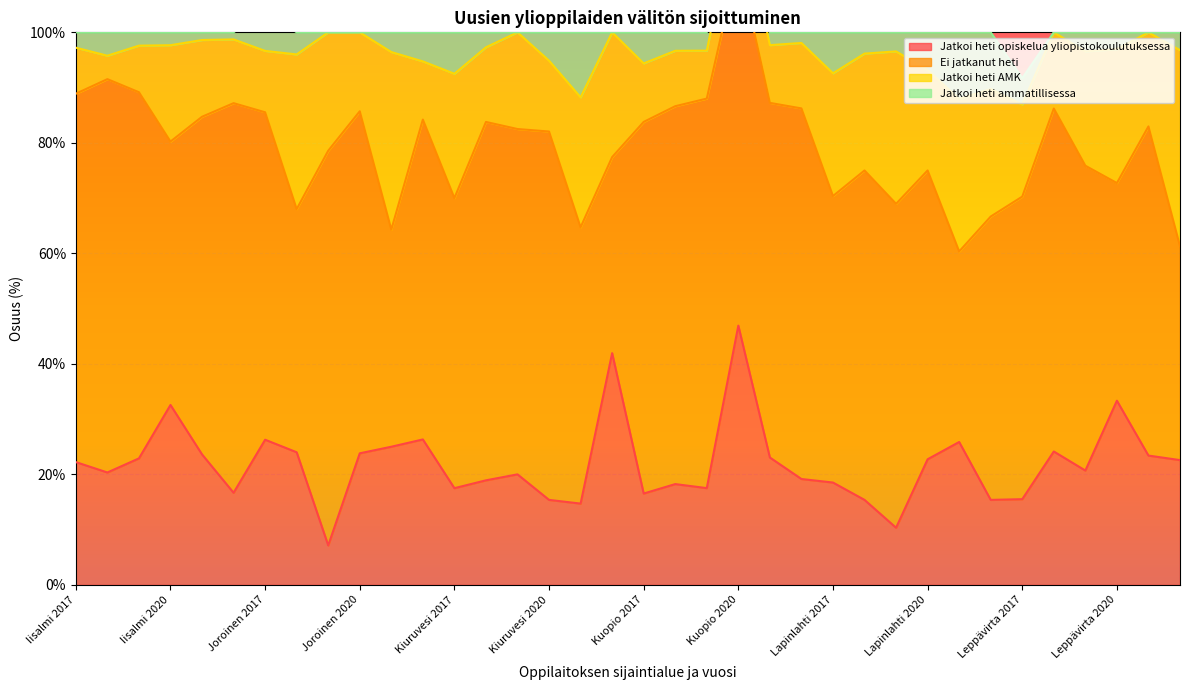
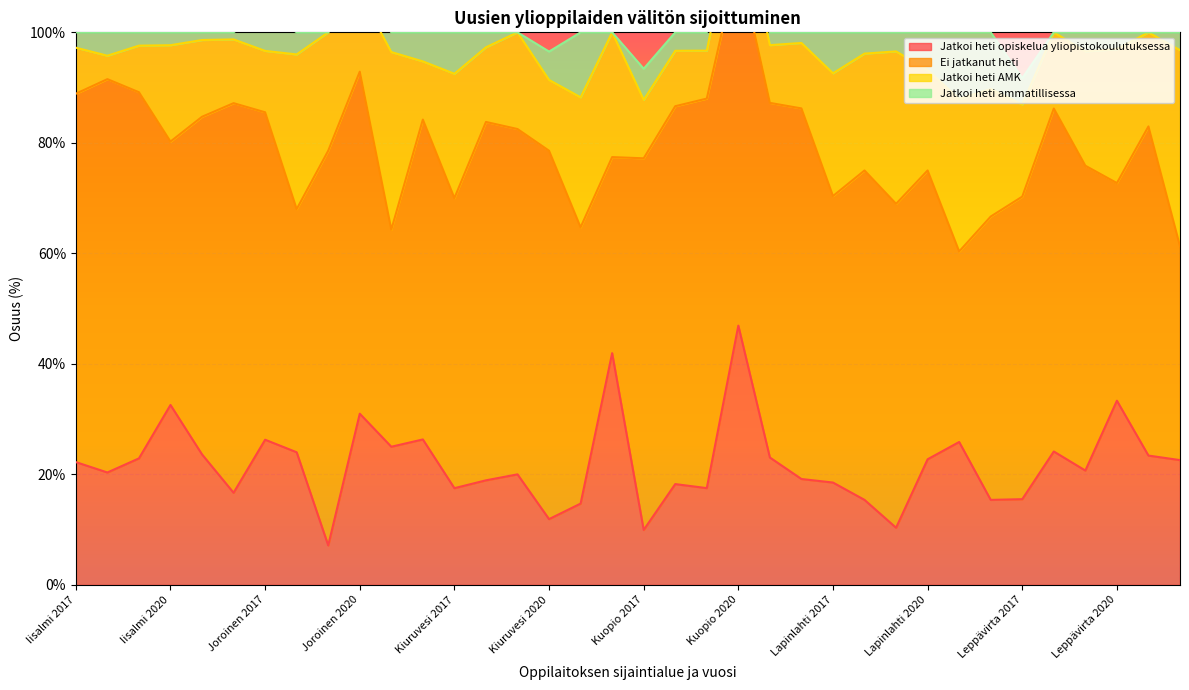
Jatkoi heti opiskelua yliopistokoulutuksessa, Joroinen 2020: 24% -> 31%
Jatkoi heti opiskelua yliopistokoulutuksessa, Kiuruvesi 2020: 15% -> 12%
Jatkoi heti opiskelua yliopistokoulutuksessa, Kuopio 2017: 17% -> 10%
